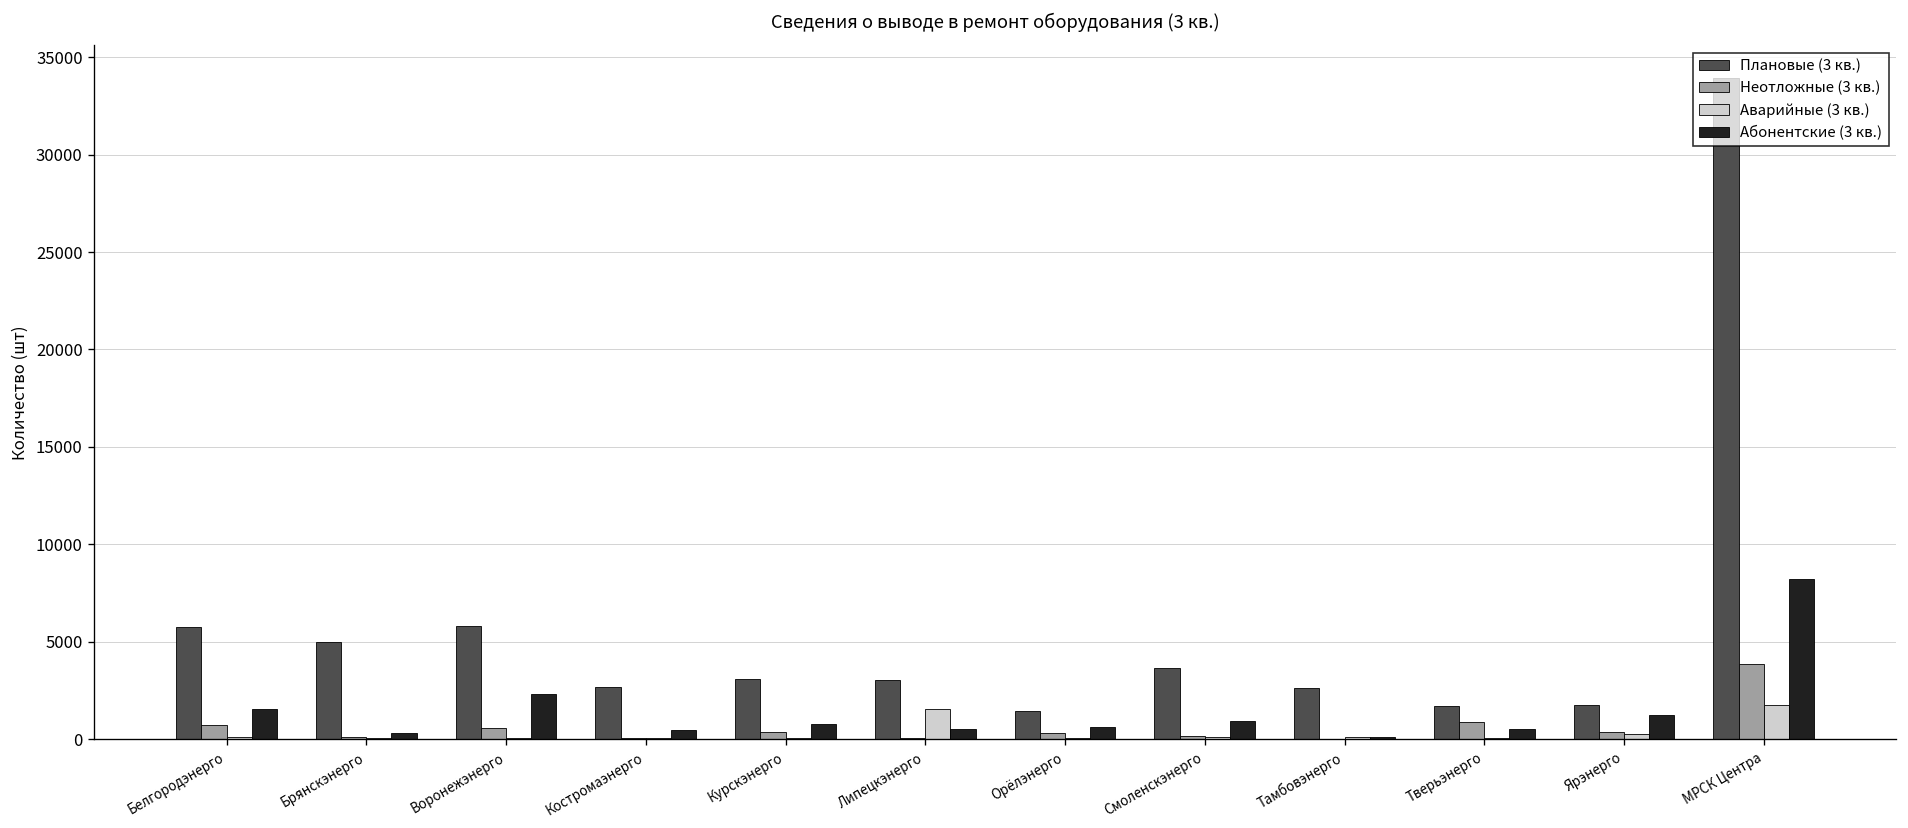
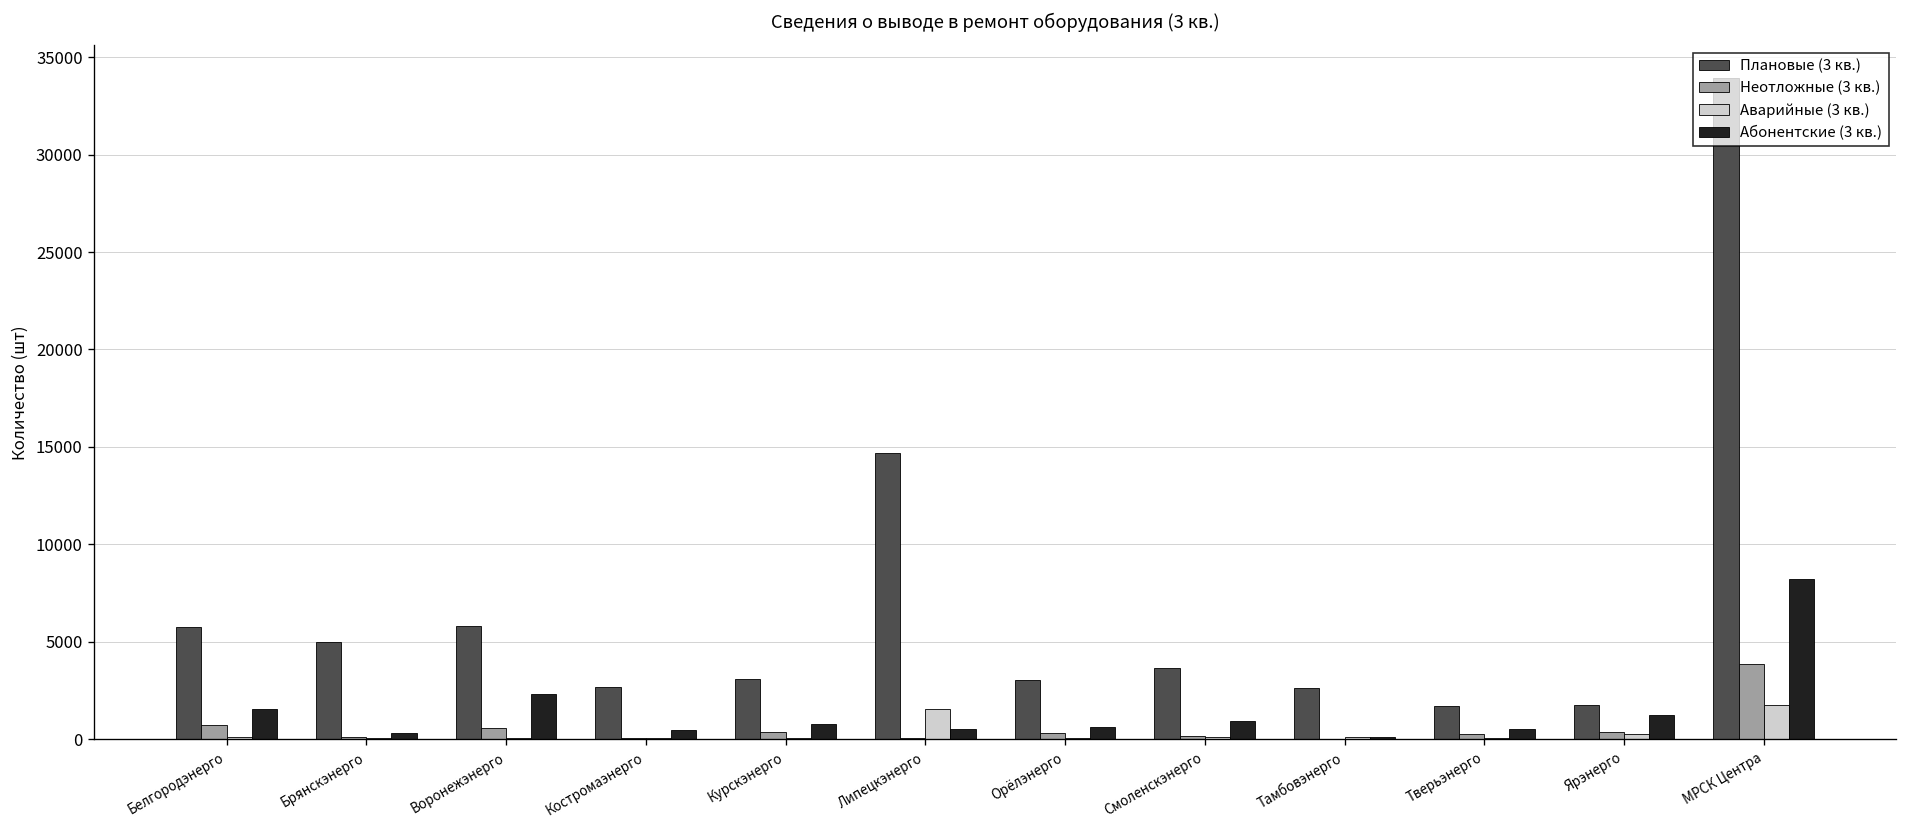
Плановые (3 кв.), Липецкэнерго: 3100 -> 14700
Плановые (3 кв.), Орёлэнерго: 1400 -> 3100
Неотложные (3 кв.), Тверьэнерго: 900 -> 300
